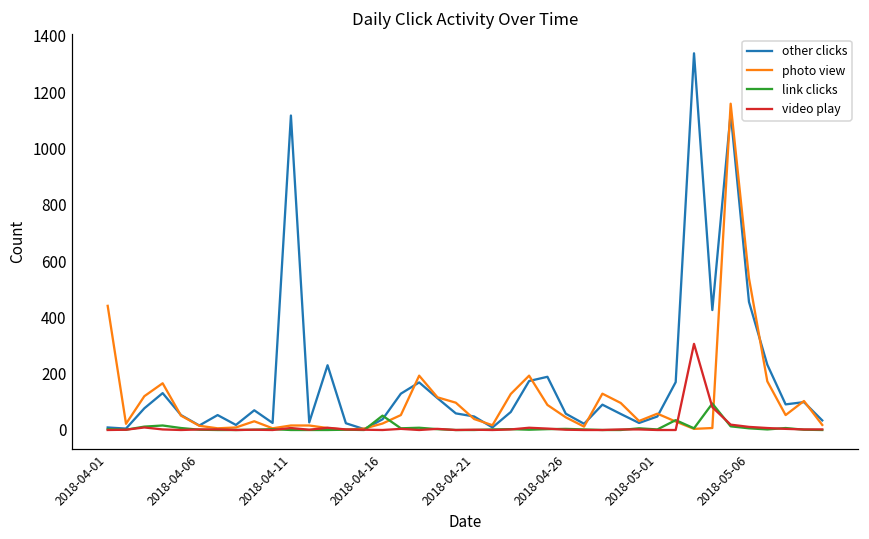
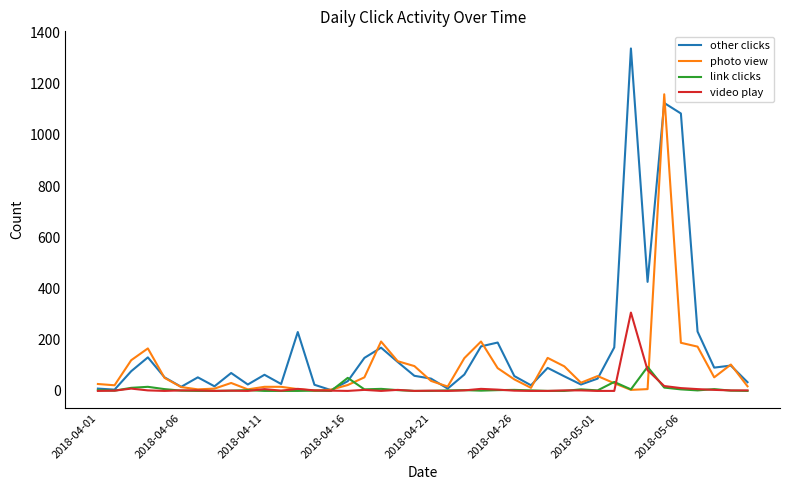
photo view, 2018-04-01: 440 -> 30
other clicks, 2018-04-11: 1120 -> 60
other clicks, 2018-05-06: 460 -> 1080
photo view, 2018-05-06: 540 -> 190
